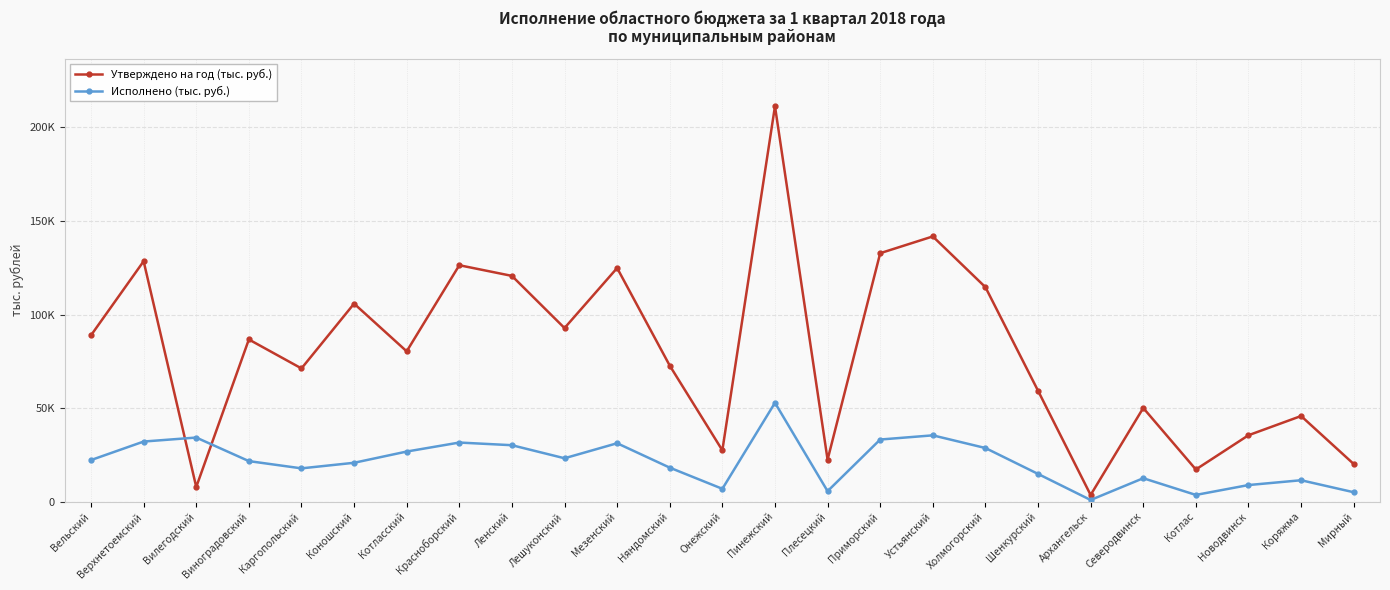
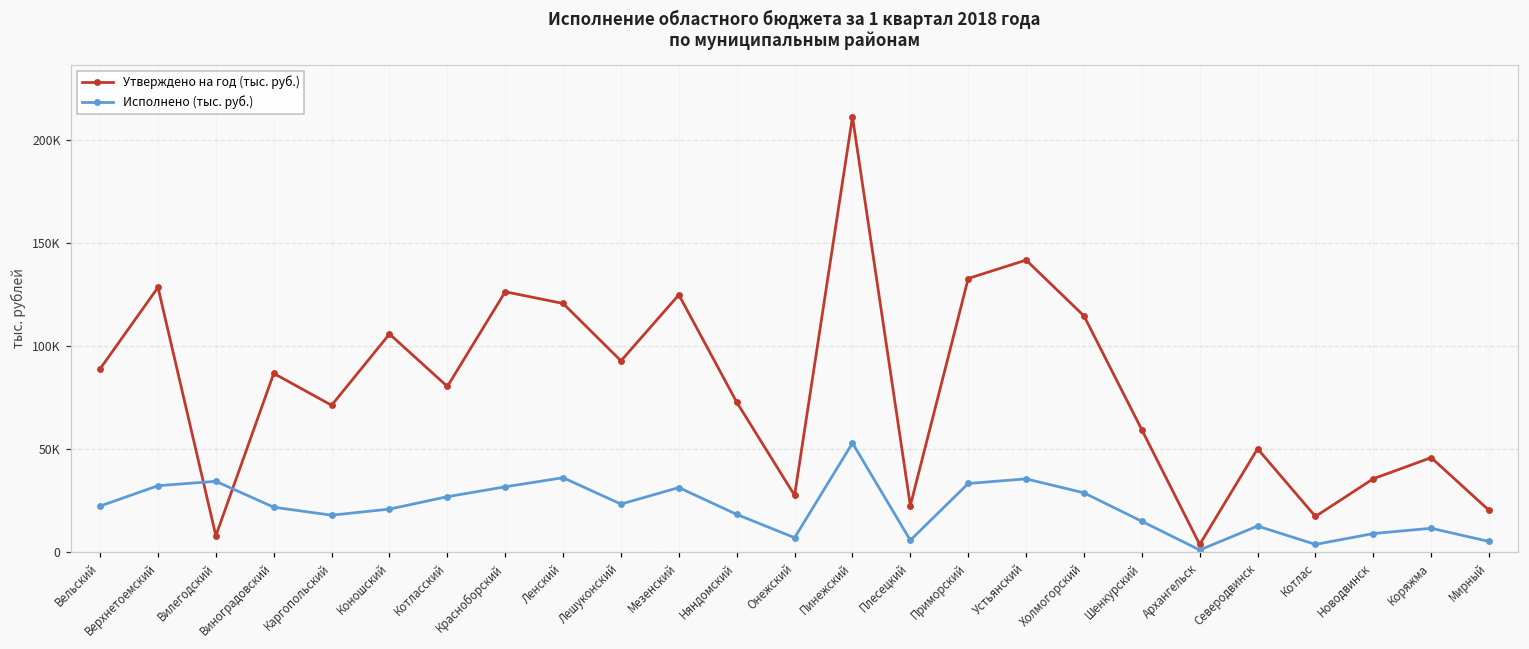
Исполнено (тыс. руб.), Ленский: 30000 -> 36000
